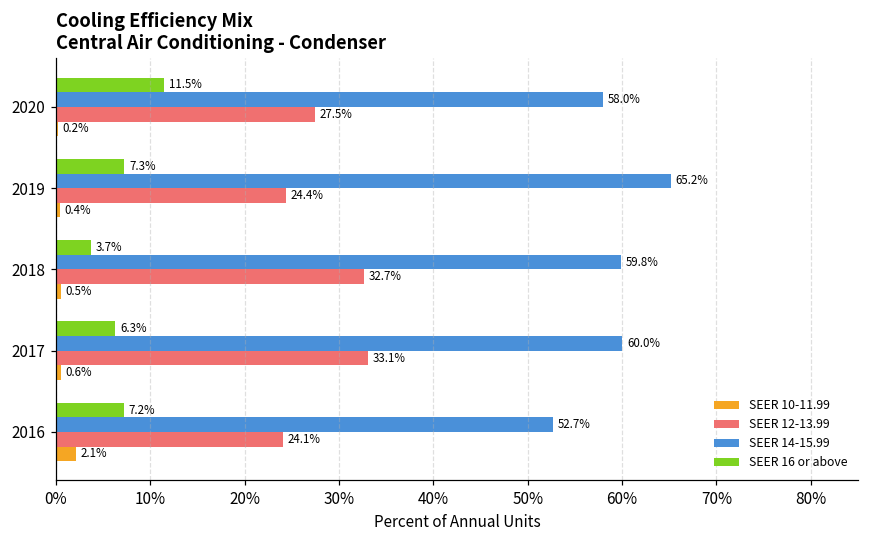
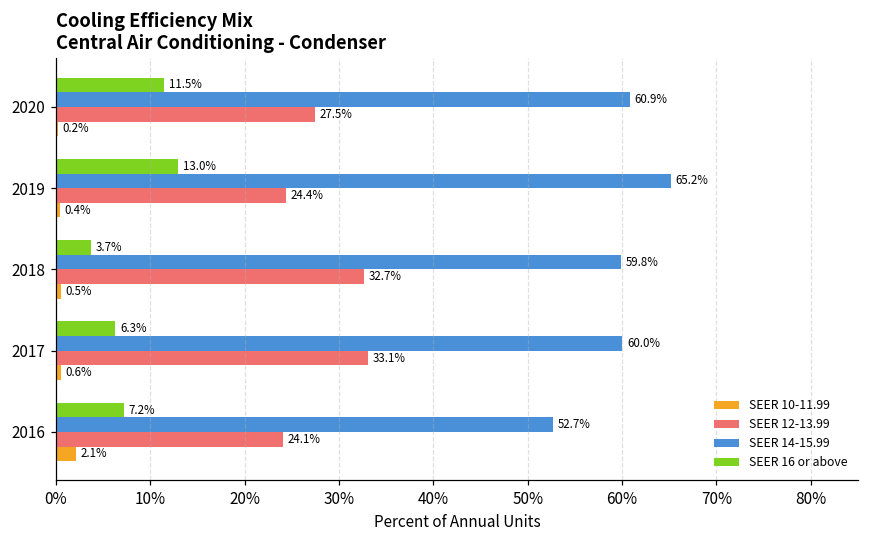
SEER 14-15.99, 2020: 58.0% -> 60.9%
SEER 16 or above, 2019: 7.3% -> 13.0%
